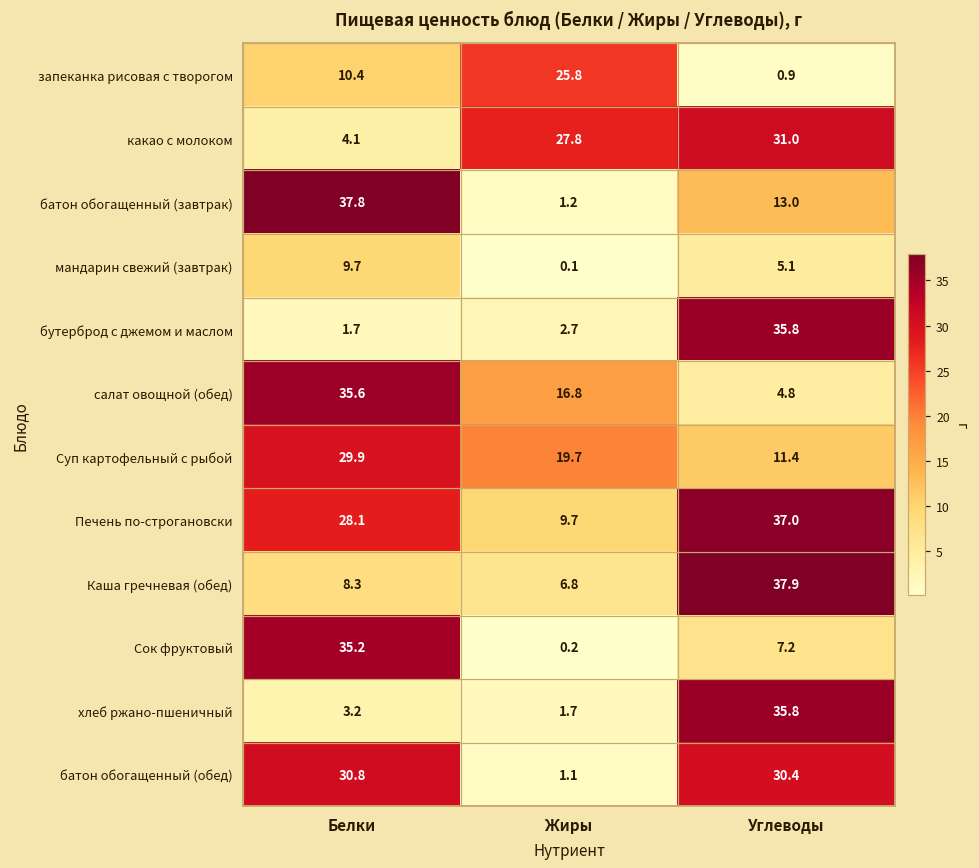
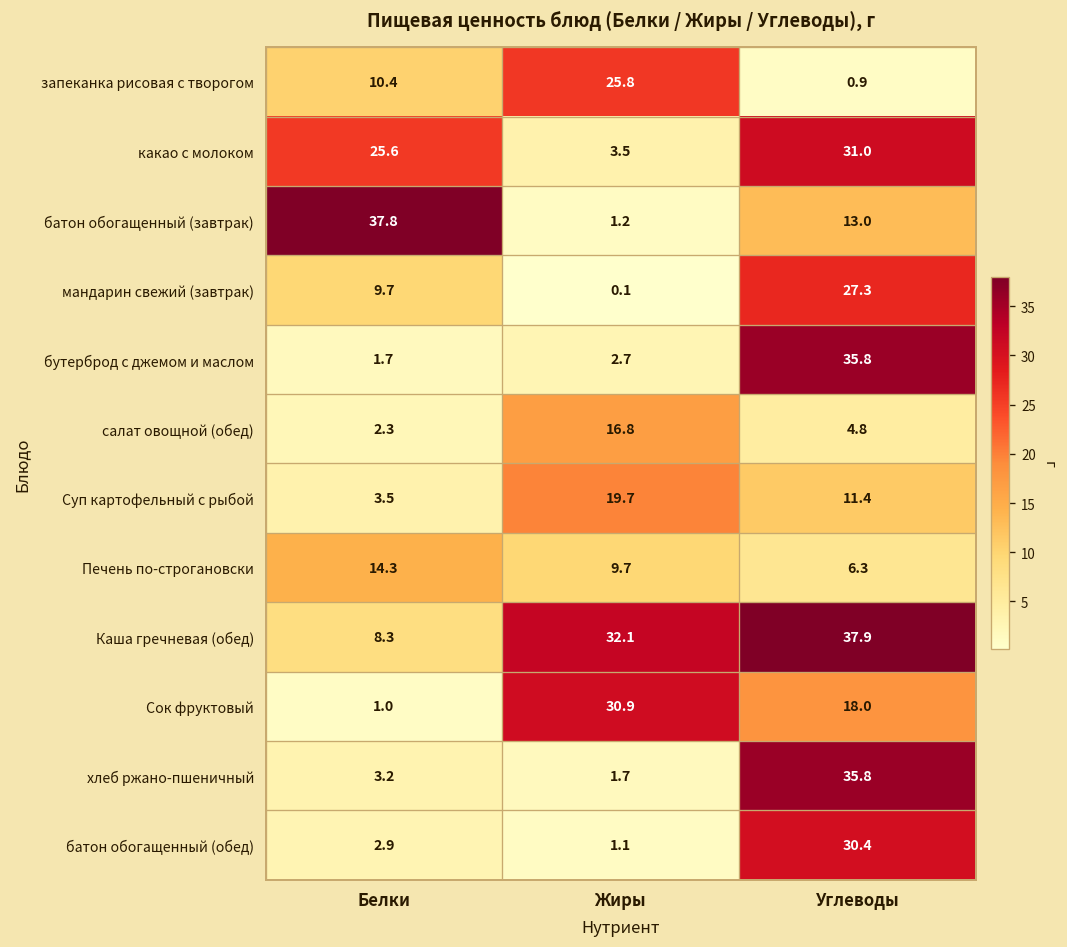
какао с молоком, Белки: 4.1 -> 25.6
какао с молоком, Жиры: 27.8 -> 3.5
мандарин свежий (завтрак), Углеводы: 5.1 -> 27.3
салат овощной (обед), Белки: 35.6 -> 2.3
Суп картофельный с рыбой, Белки: 29.9 -> 3.5
Печень по-строгановски, Белки: 28.1 -> 14.3
Печень по-строгановски, Углеводы: 37.0 -> 6.3
Каша гречневая (обед), Жиры: 6.8 -> 32.1
Сок фруктовый, Белки: 35.2 -> 1.0
Сок фруктовый, Жиры: 0.2 -> 30.9
Сок фруктовый, Углеводы: 7.2 -> 18.0
батон обогащенный (обед), Белки: 30.8 -> 2.9
